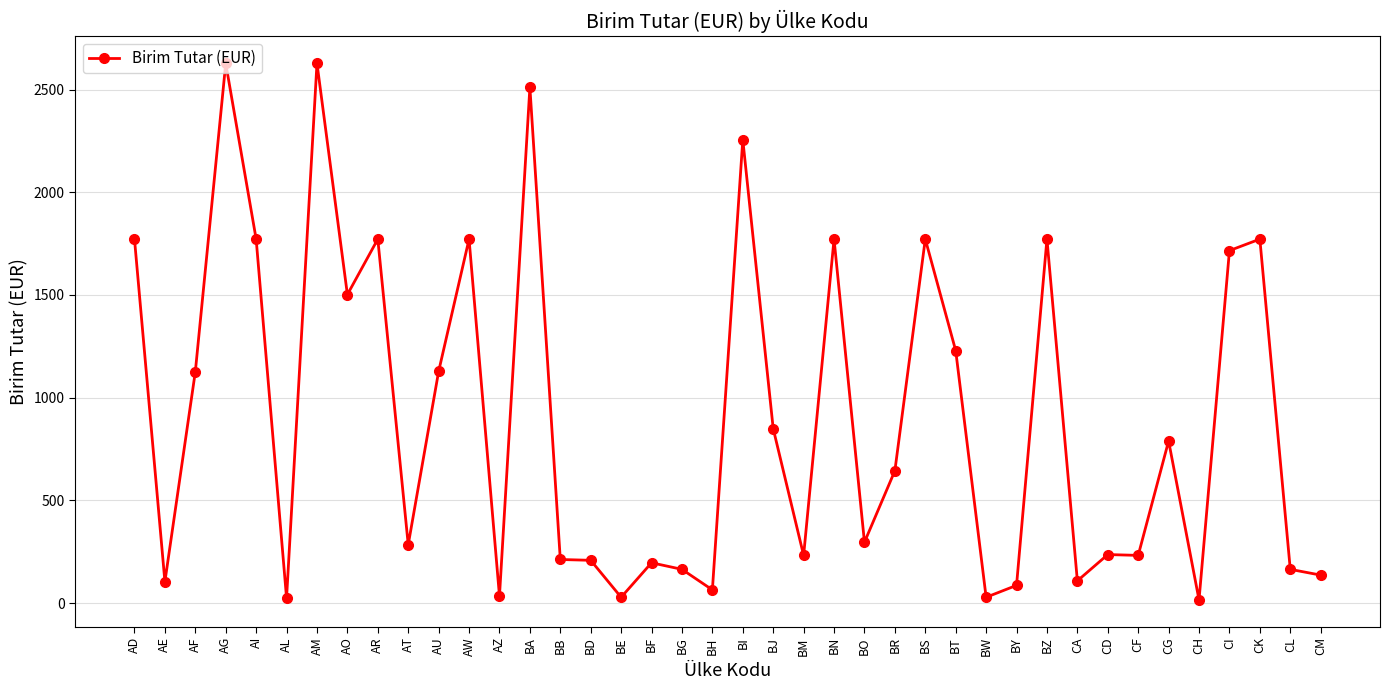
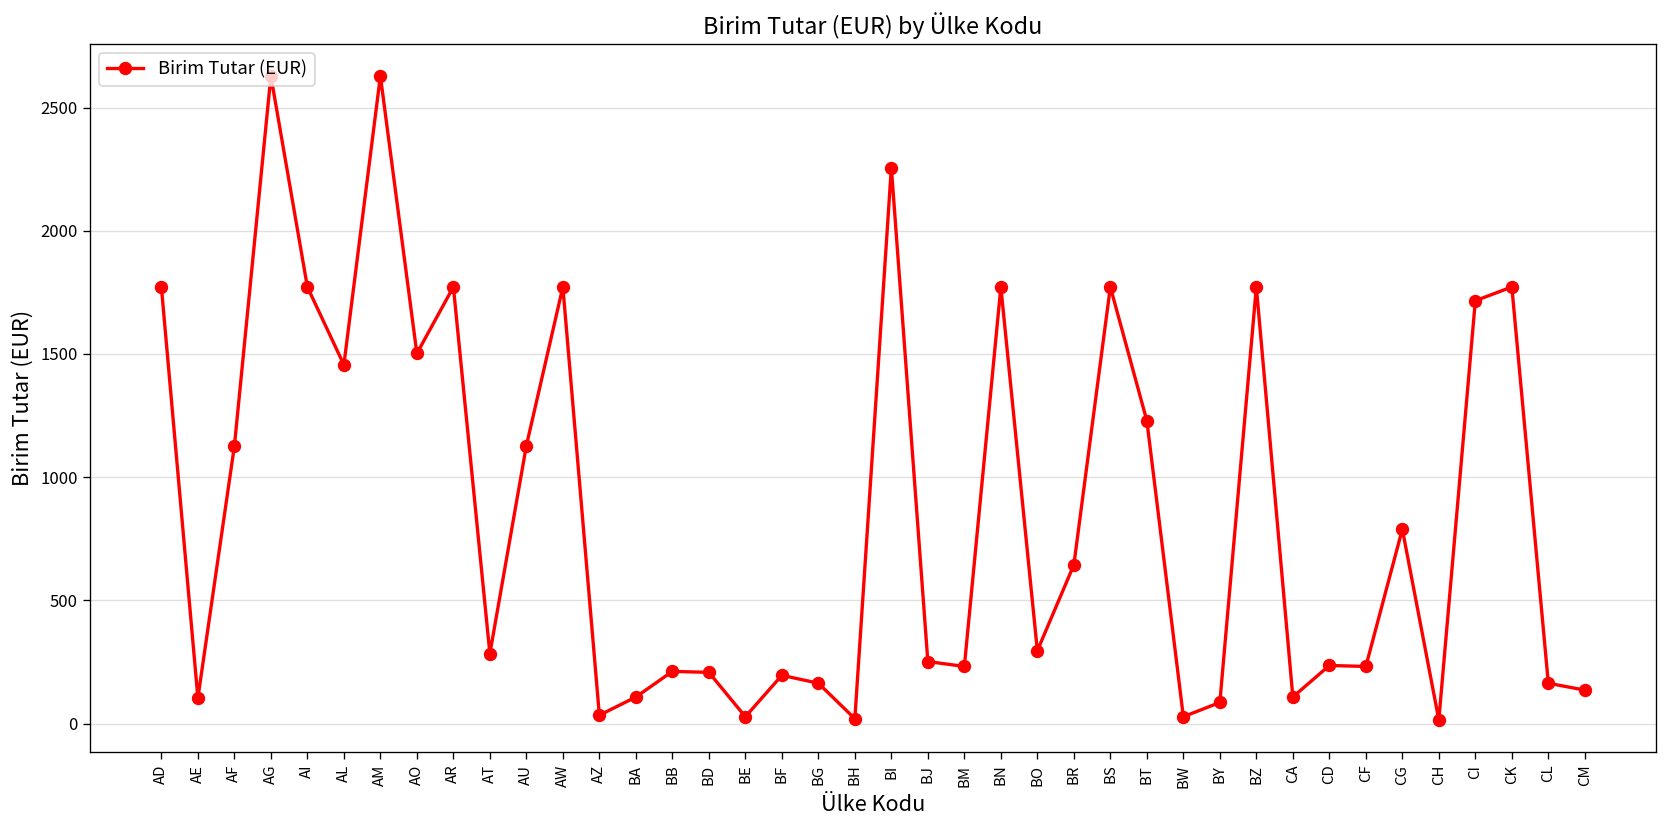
AL: 20 -> 1460
BA: 2510 -> 110
BH: 60 -> 20
BJ: 850 -> 250
